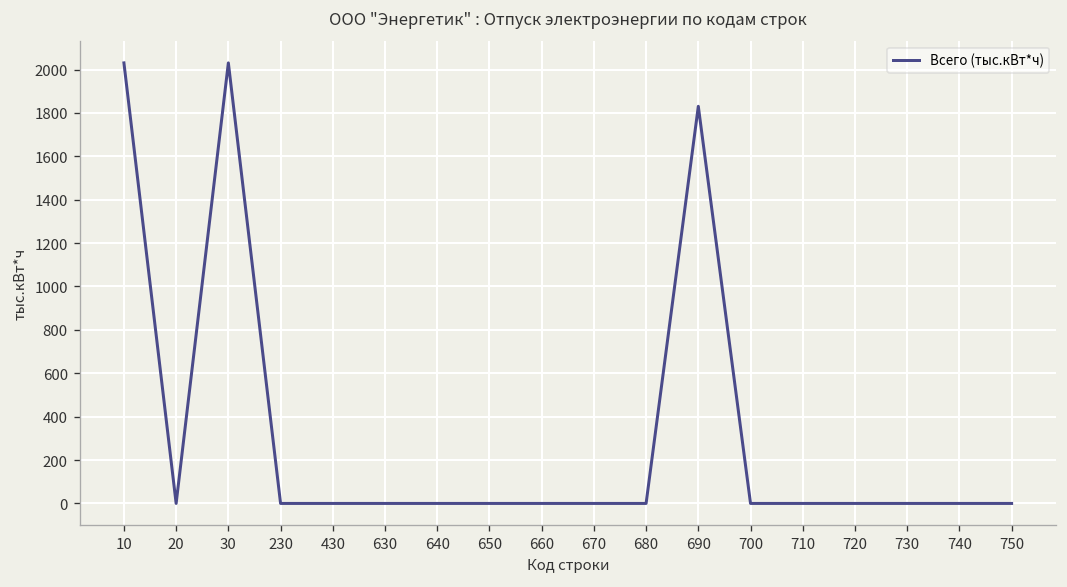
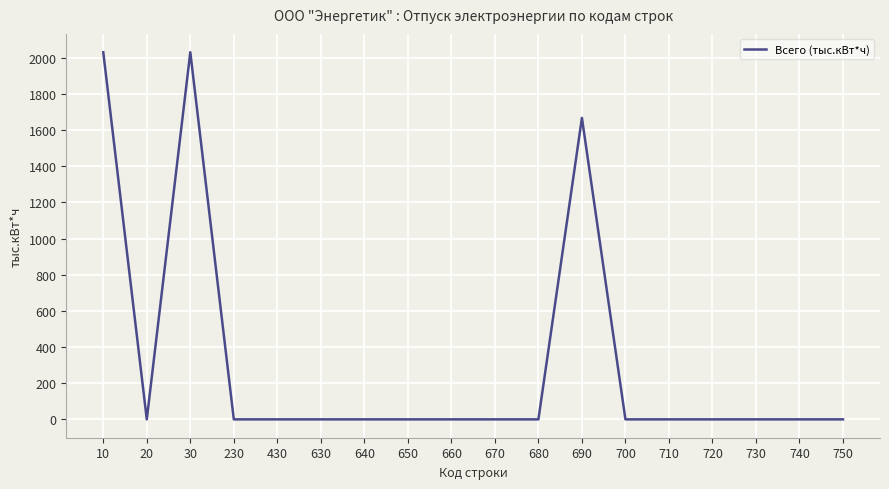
690: 1830 -> 1670
